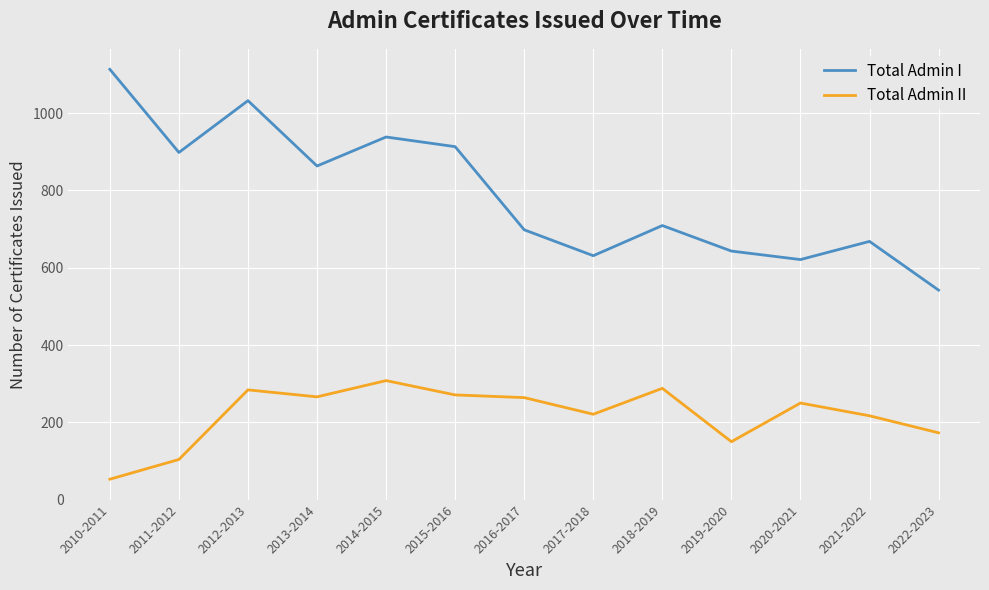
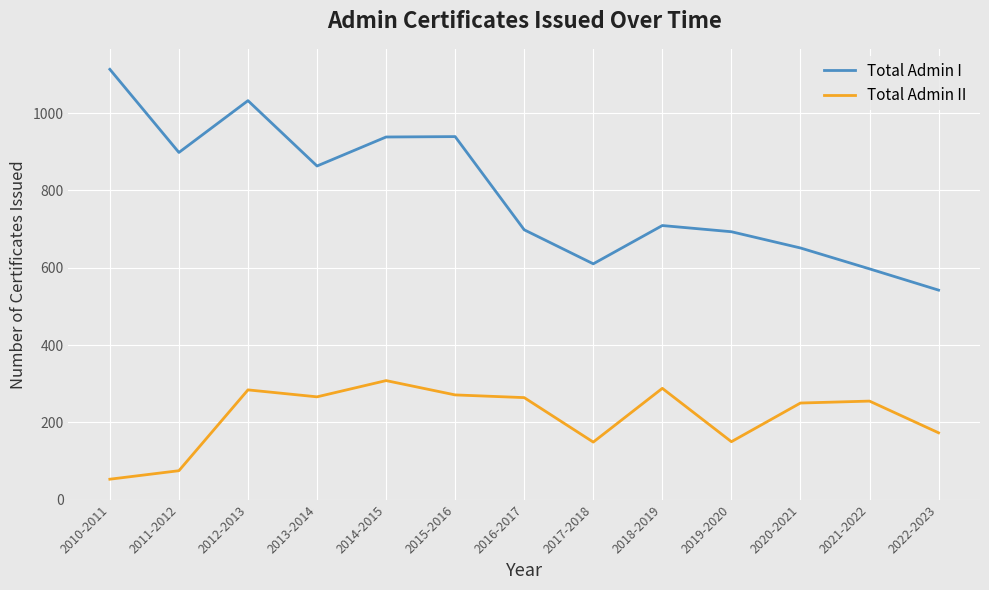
Total Admin II, 2011-2012: 100 -> 80
Total Admin I, 2015-2016: 910 -> 940
Total Admin I, 2017-2018: 630 -> 610
Total Admin II, 2017-2018: 220 -> 150
Total Admin I, 2019-2020: 640 -> 690
Total Admin I, 2020-2021: 620 -> 650
Total Admin I, 2021-2022: 670 -> 600
Total Admin II, 2021-2022: 220 -> 260
